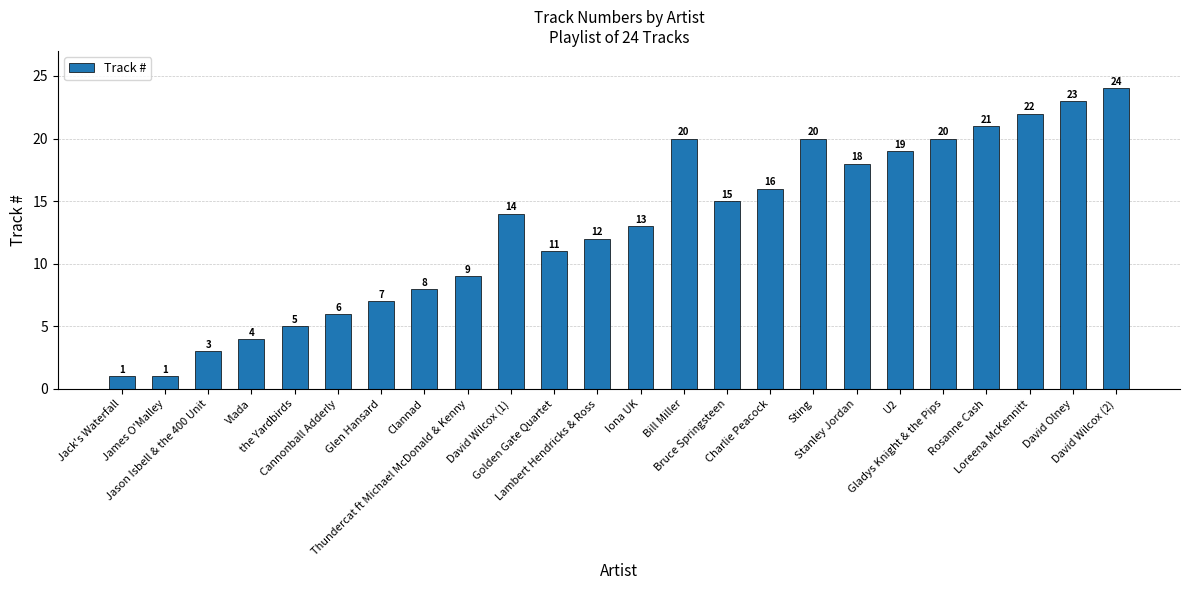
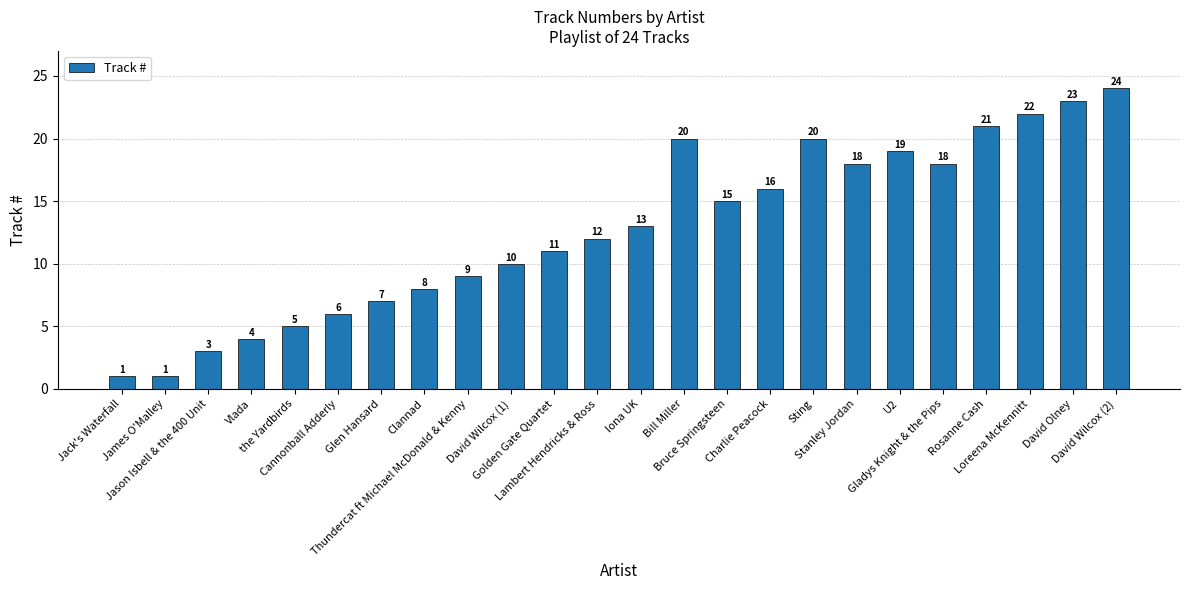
David Wilcox (1): 14 -> 10
Gladys Knight & the Pips: 20 -> 18
